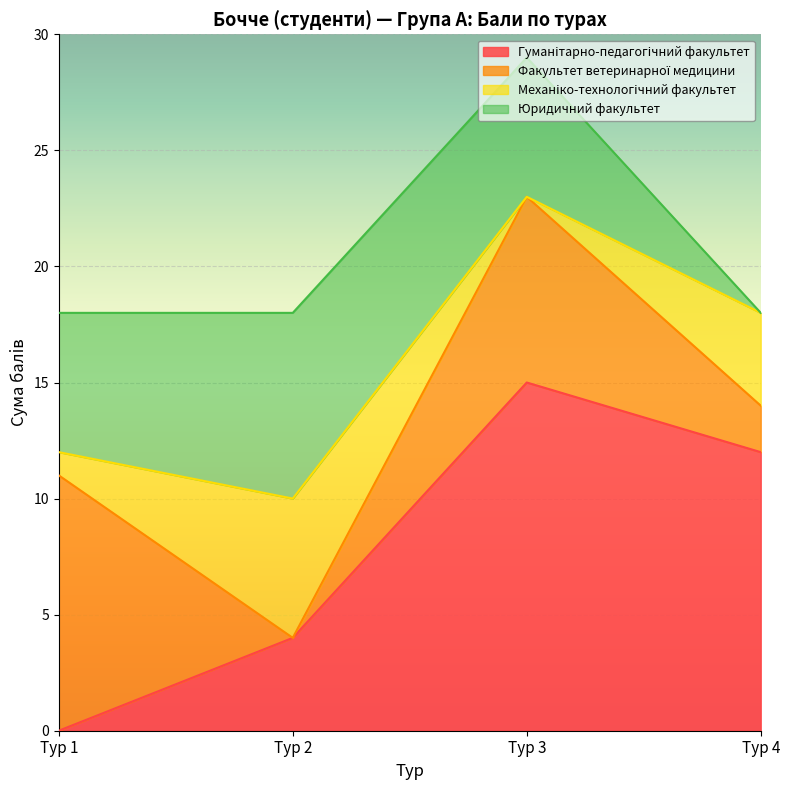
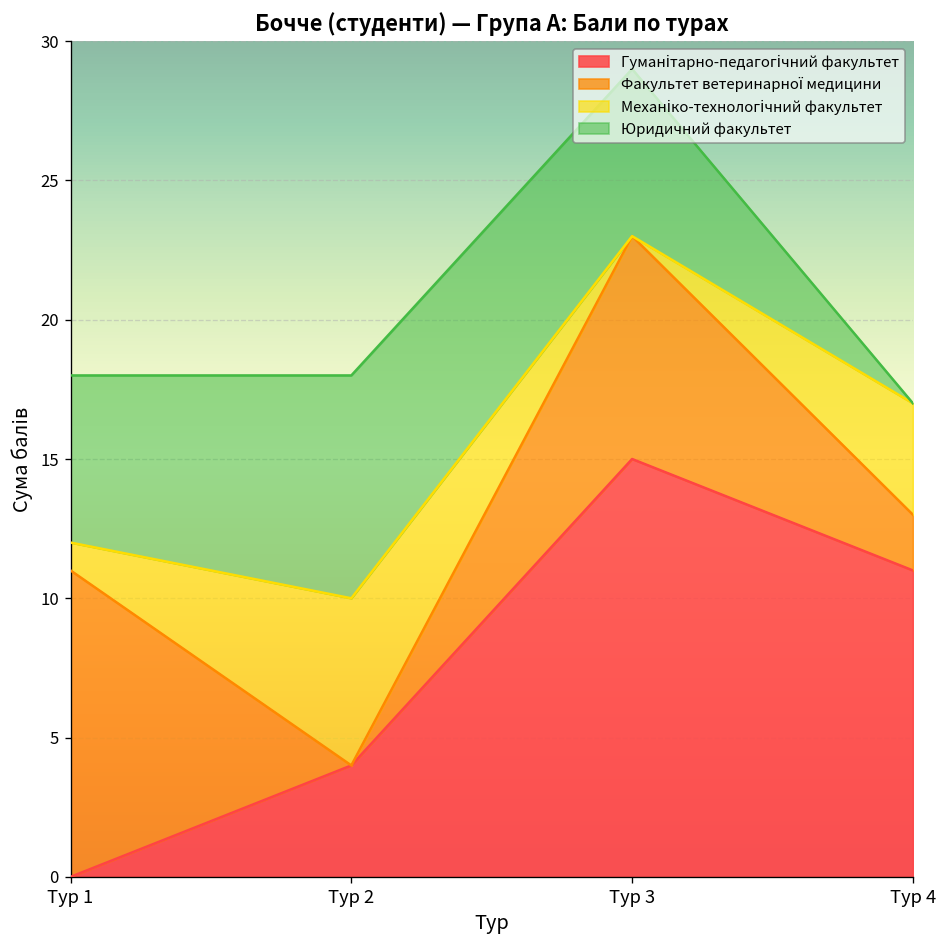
Гуманітарно-педагогічний факультет, Тур 4: 12 -> 11
